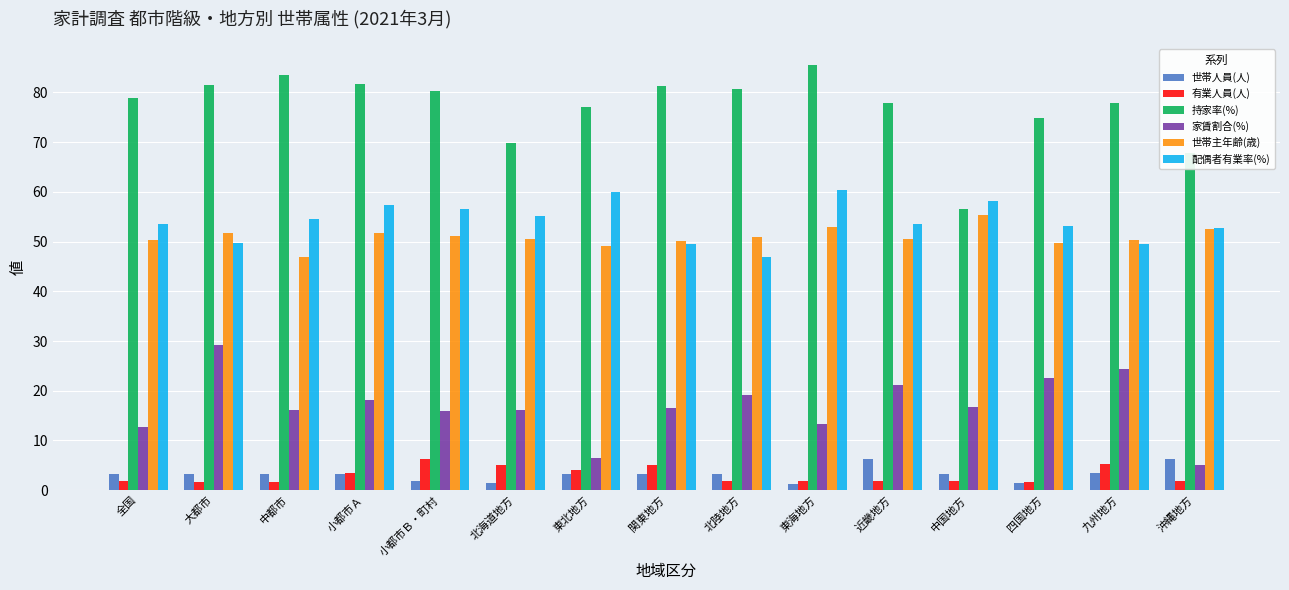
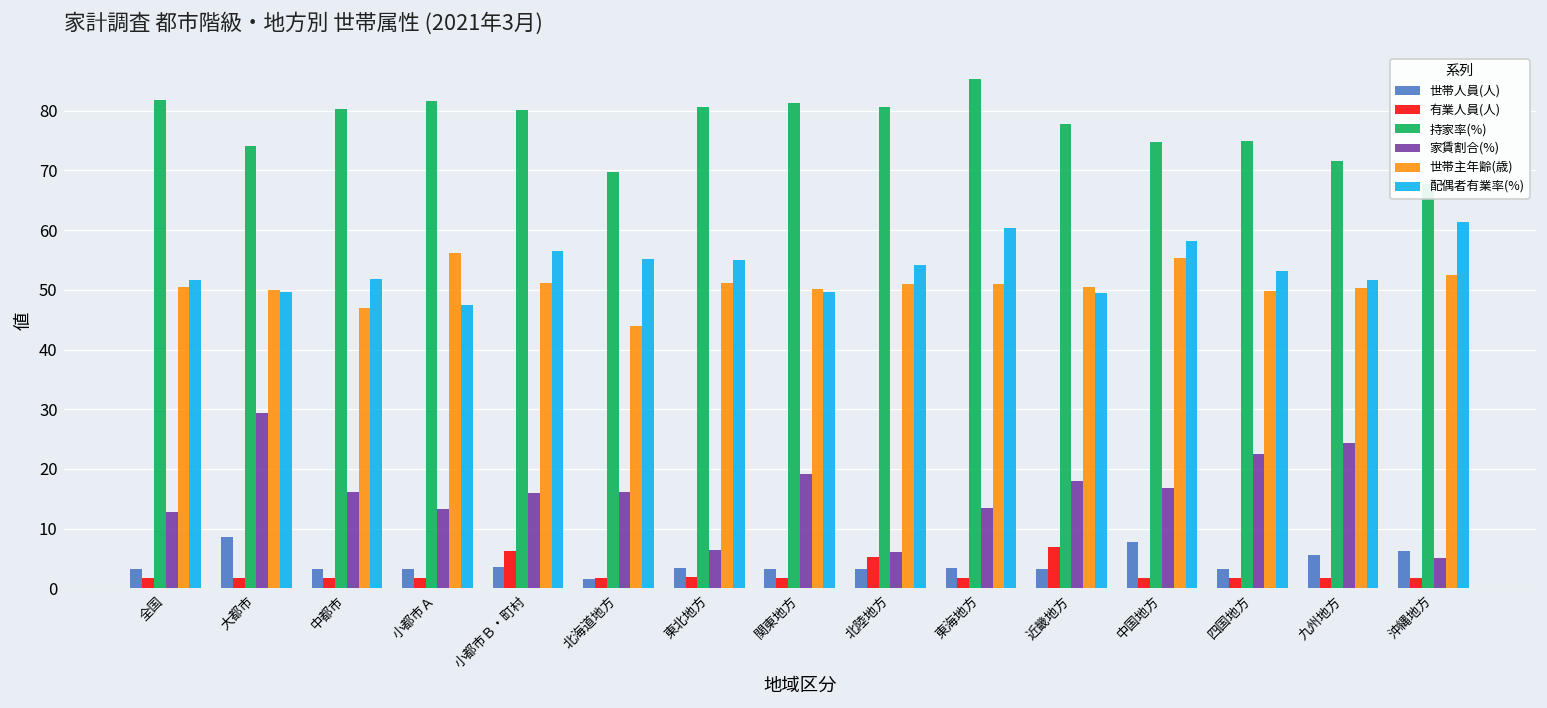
持家率(%), 全国: 79 -> 82
配偶者有業率(%), 全国: 54 -> 52
世帯人員(人), 大都市: 3 -> 9
持家率(%), 大都市: 81 -> 74
世帯主年齢(歳), 大都市: 52 -> 50
持家率(%), 中都市: 84 -> 80
配偶者有業率(%), 中都市: 55 -> 52
有業人員(人), 小都市Ａ: 3 -> 2
家賃割合(%), 小都市Ａ: 18 -> 13
世帯主年齢(歳), 小都市Ａ: 52 -> 56
配偶者有業率(%), 小都市Ａ: 57 -> 48
世帯人員(人), 小都市Ｂ・町村: 2 -> 4
有業人員(人), 北海道地方: 5 -> 2
世帯主年齢(歳), 北海道地方: 51 -> 44
有業人員(人), 東北地方: 4 -> 2
持家率(%), 東北地方: 77 -> 81
世帯主年齢(歳), 東北地方: 49 -> 51
配偶者有業率(%), 東北地方: 60 -> 55
有業人員(人), 関東地方: 5 -> 2
家賃割合(%), 関東地方: 17 -> 19
有業人員(人), 北陸地方: 2 -> 5
家賃割合(%), 北陸地方: 19 -> 6
配偶者有業率(%), 北陸地方: 47 -> 54
世帯人員(人), 東海地方: 1 -> 3
世帯主年齢(歳), 東海地方: 53 -> 51
世帯人員(人), 近畿地方: 6 -> 3
有業人員(人), 近畿地方: 2 -> 7
家賃割合(%), 近畿地方: 21 -> 18
配偶者有業率(%), 近畿地方: 54 -> 49
世帯人員(人), 中国地方: 3 -> 8
持家率(%), 中国地方: 57 -> 75
世帯人員(人), 四国地方: 1 -> 3
世帯人員(人), 九州地方: 3 -> 6
有業人員(人), 九州地方: 5 -> 2
持家率(%), 九州地方: 78 -> 72
配偶者有業率(%), 九州地方: 50 -> 52
配偶者有業率(%), 沖縄地方: 53 -> 61
